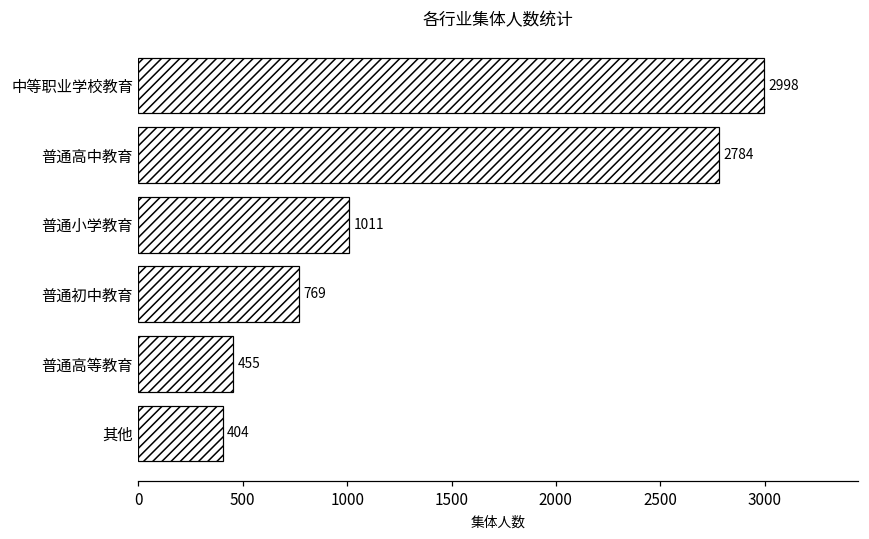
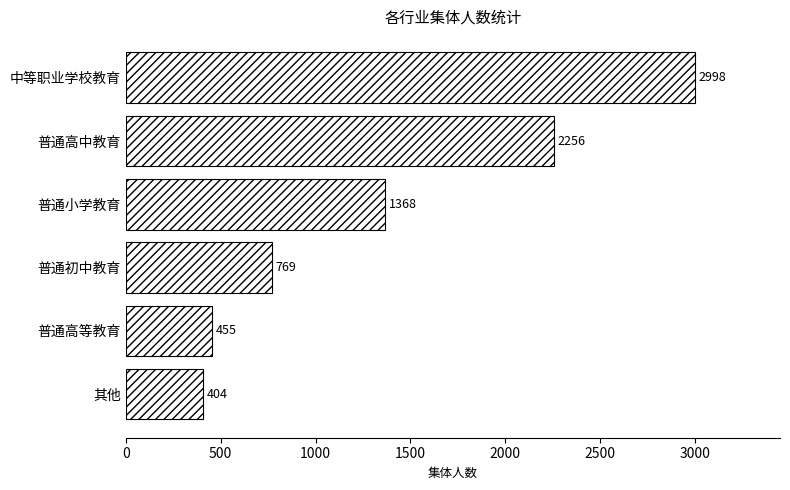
普通高中教育: 2784 -> 2256
普通小学教育: 1011 -> 1368
